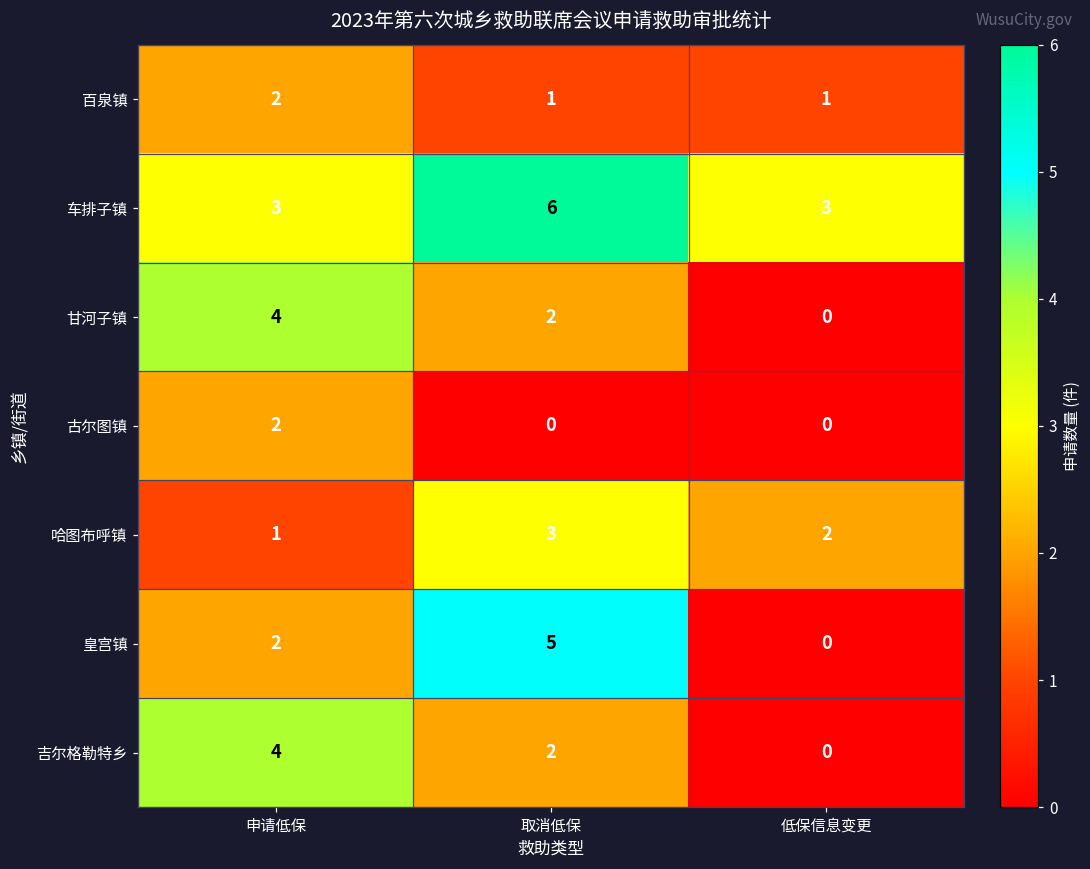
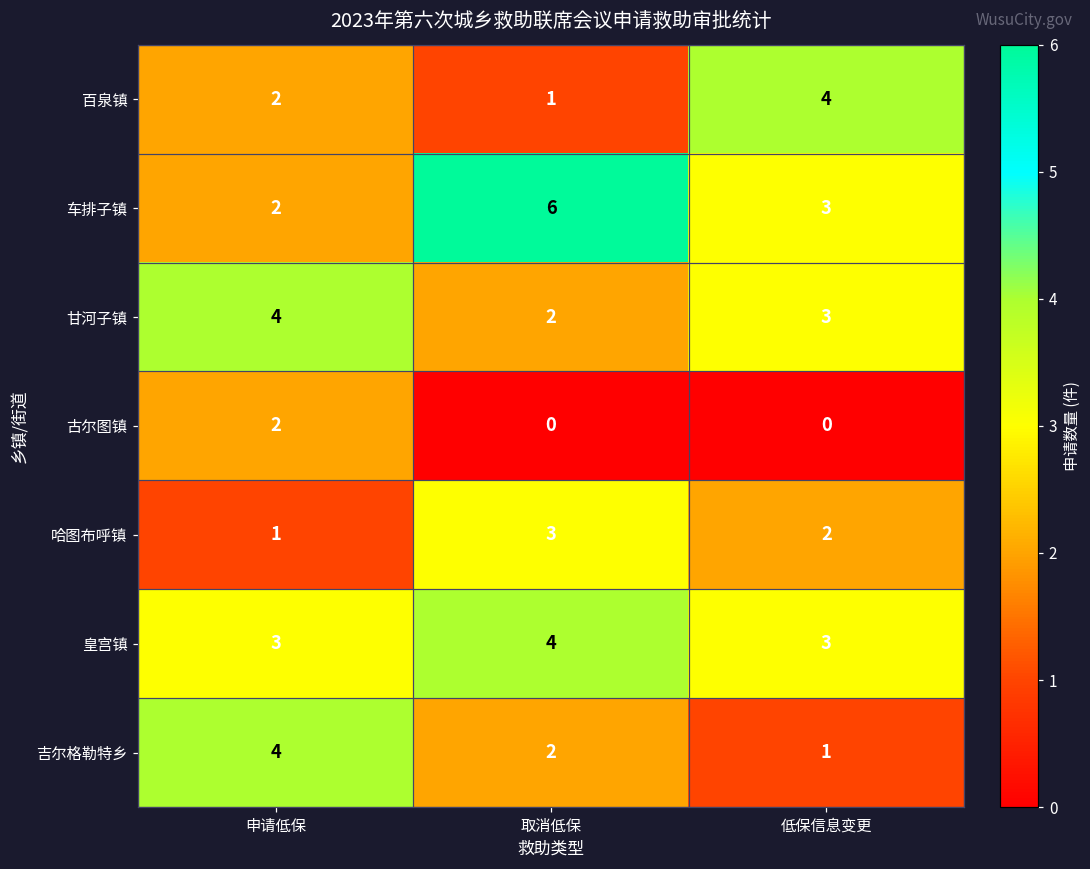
百泉镇, 低保信息变更: 1 -> 4
车排子镇, 申请低保: 3 -> 2
甘河子镇, 低保信息变更: 0 -> 3
皇宫镇, 申请低保: 2 -> 3
皇宫镇, 取消低保: 5 -> 4
皇宫镇, 低保信息变更: 0 -> 3
吉尔格勒特乡, 低保信息变更: 0 -> 1
